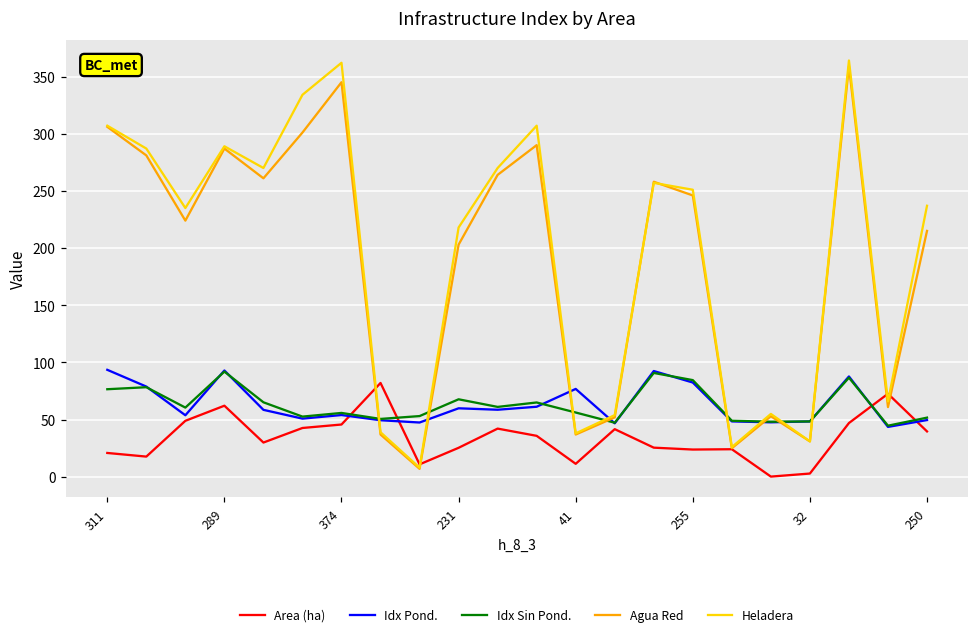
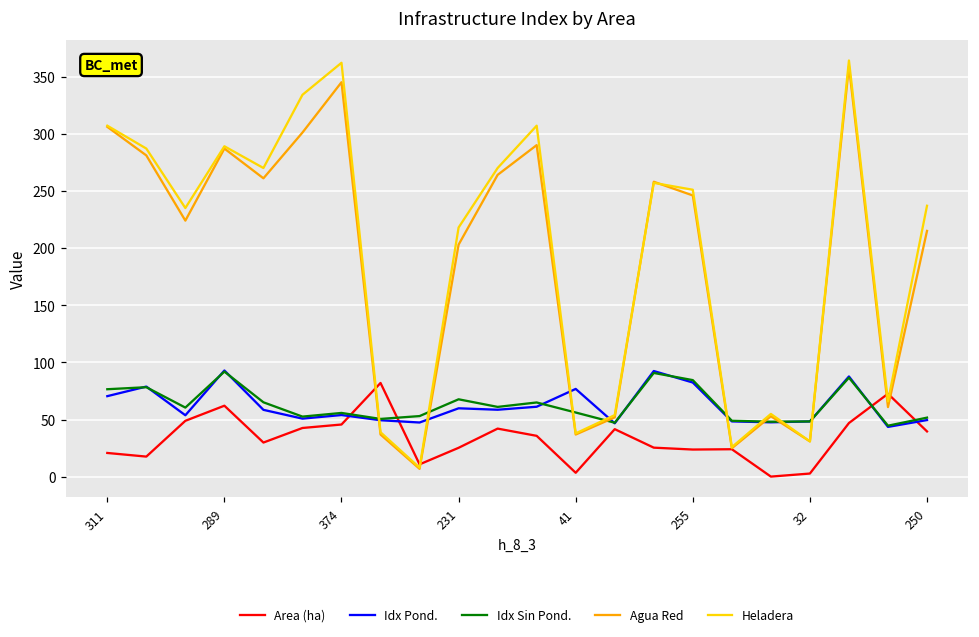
Idx Pond., 311: 94 -> 71
Area (ha), 41: 11 -> 4
